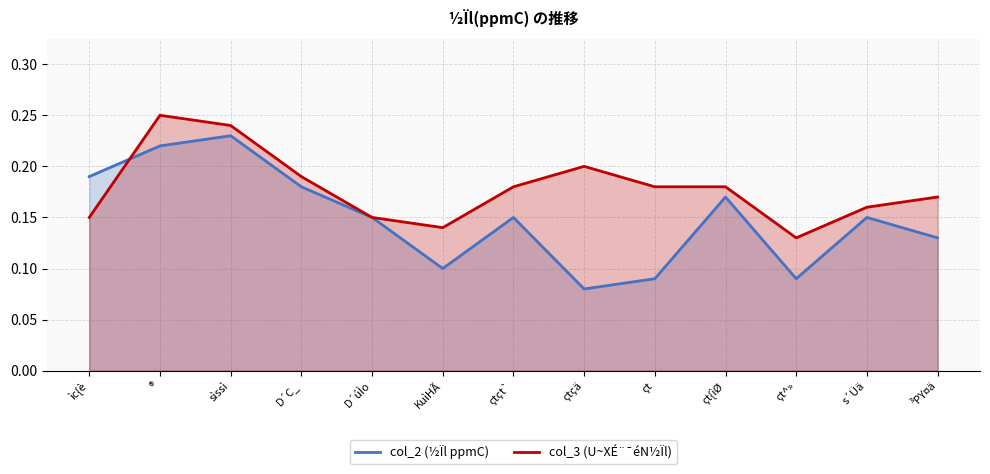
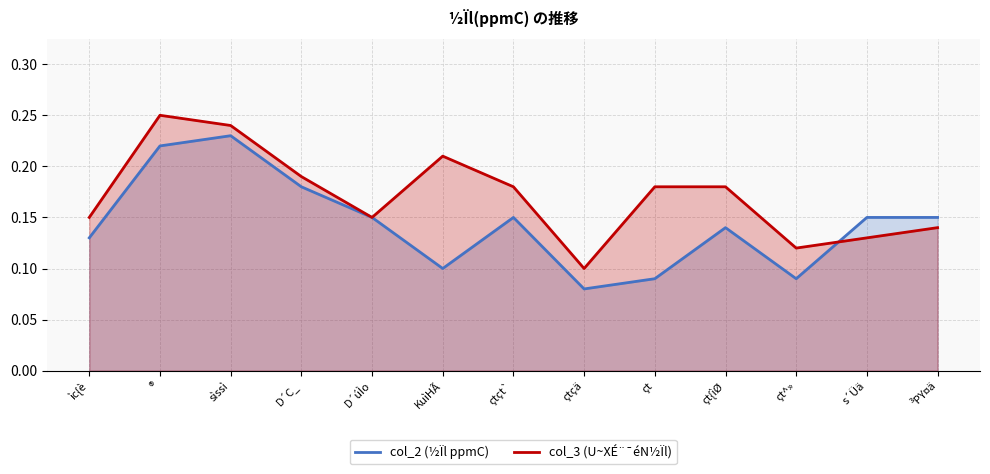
col_2 (½Ïl ppmC), ìc{è: 0.19 -> 0.13
col_3 (U~XÉ¨¯éN½Ïl), KuìHÃ: 0.14 -> 0.21
col_3 (U~XÉ¨¯éN½Ïl), çtçä: 0.2 -> 0.1
col_2 (½Ïl ppmC), çt{ìØ: 0.17 -> 0.14
col_3 (U~XÉ¨¯éN½Ïl), çt^»: 0.13 -> 0.12
col_3 (U~XÉ¨¯éN½Ïl), s´Üä: 0.16 -> 0.13
col_2 (½Ïl ppmC), ³PY¤ä: 0.13 -> 0.15
col_3 (U~XÉ¨¯éN½Ïl), ³PY¤ä: 0.17 -> 0.14
